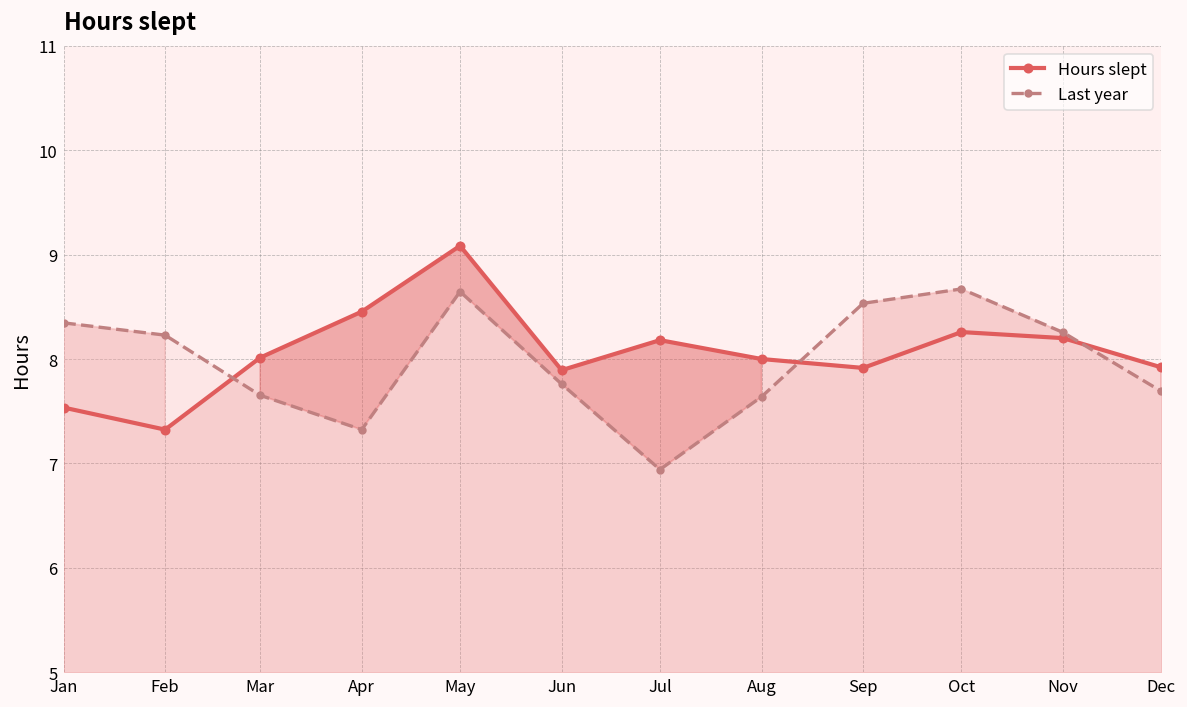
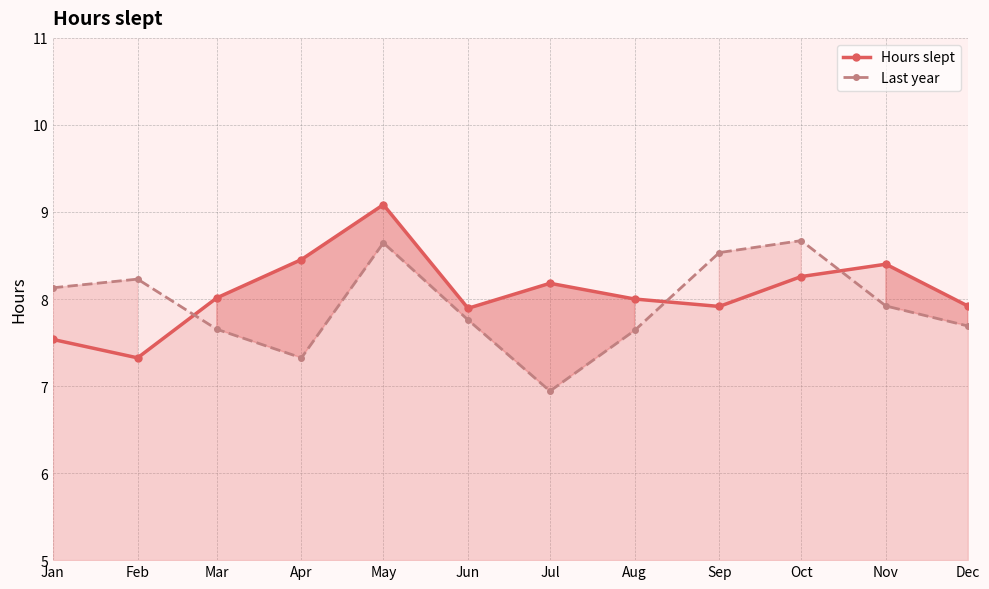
Last year, Jan: 8.3 -> 8.1
Hours slept, Nov: 8.2 -> 8.4
Last year, Nov: 8.3 -> 7.9
